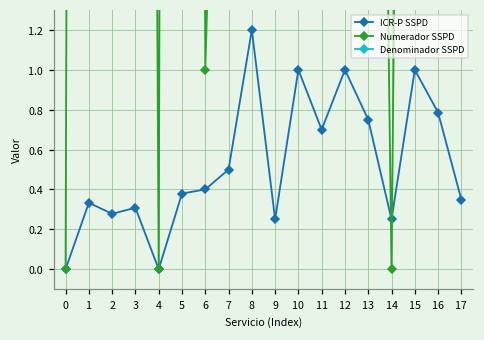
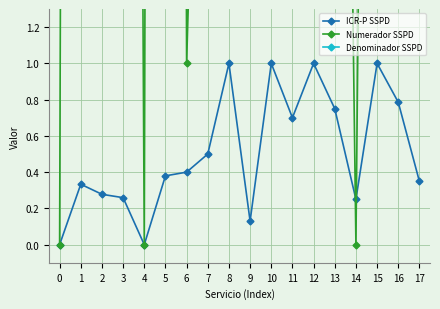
ICR-P SSPD, 3: 0.31 -> 0.26
ICR-P SSPD, 8: 1.2 -> 1.0
ICR-P SSPD, 9: 0.25 -> 0.13
